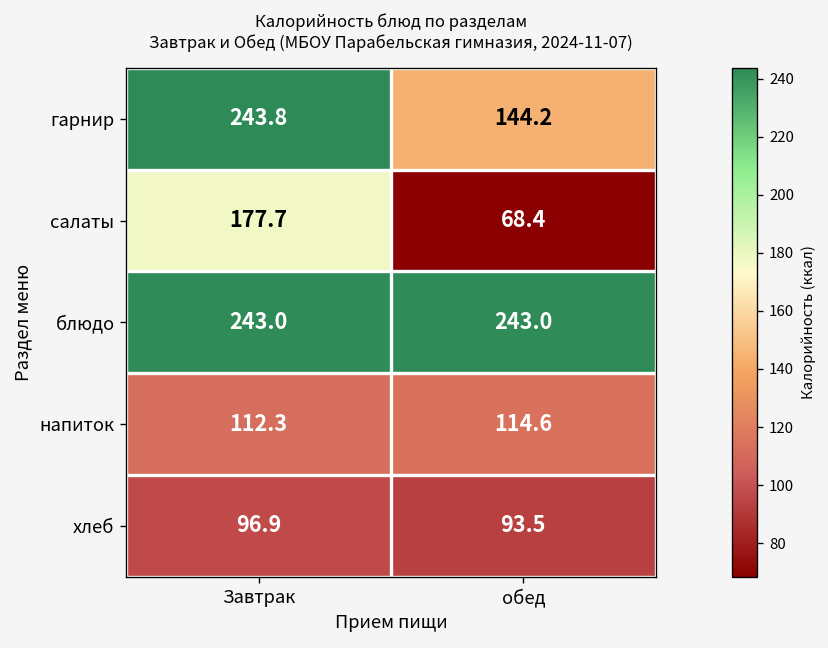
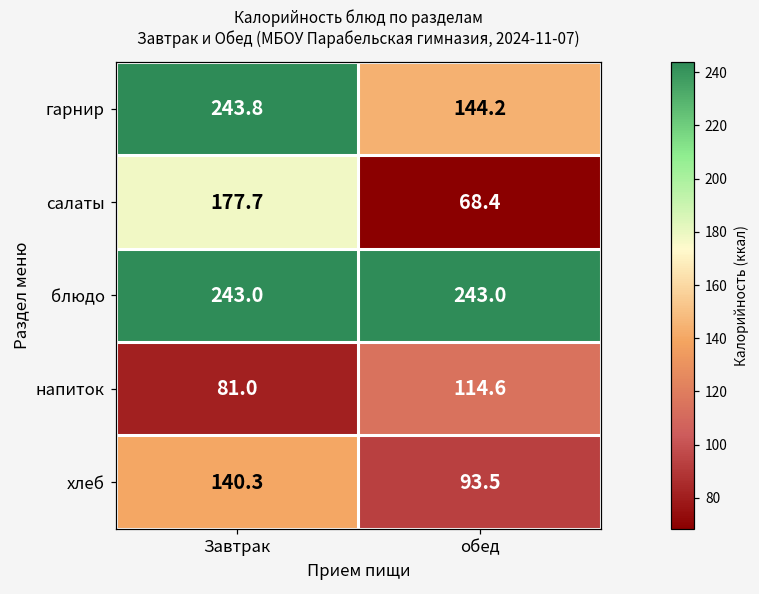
напиток, Завтрак: 112.3 -> 81.0
хлеб, Завтрак: 96.9 -> 140.3
